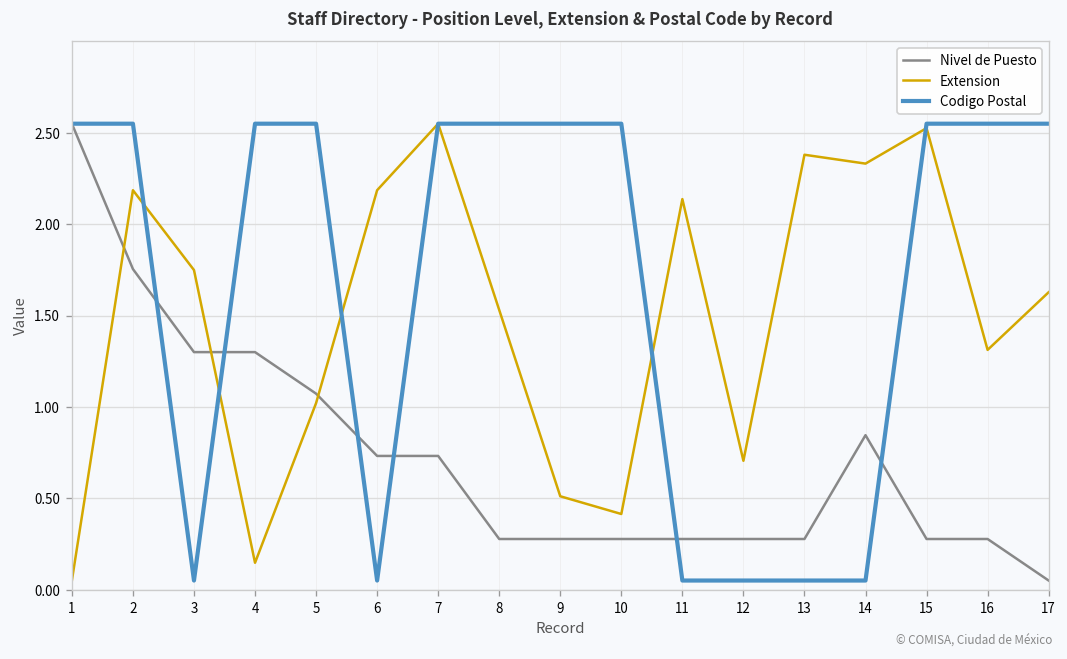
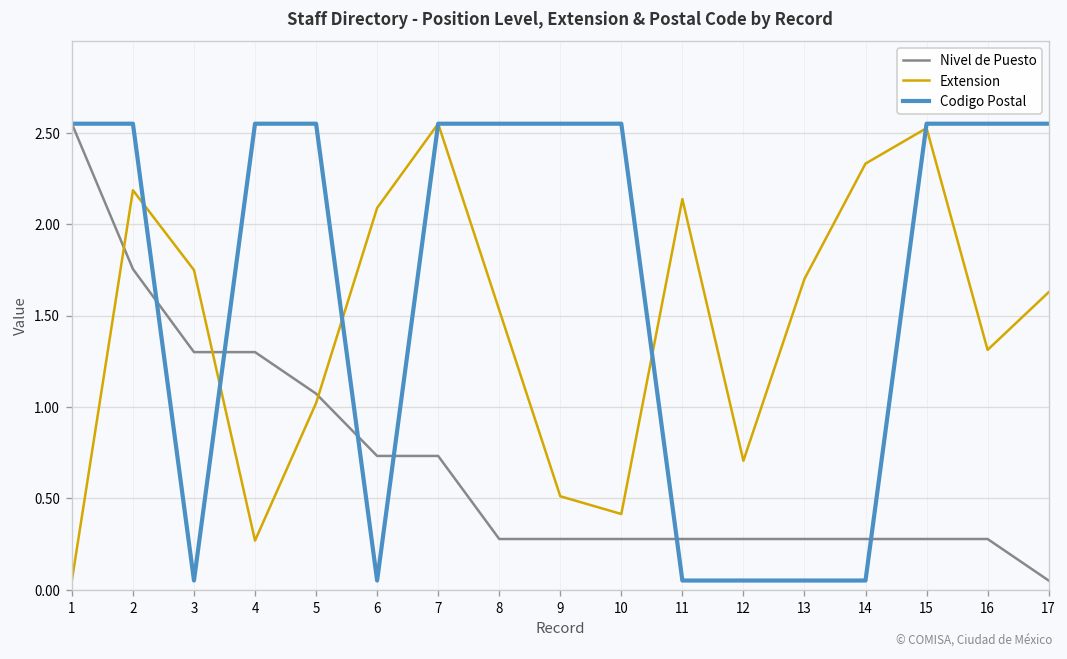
Extension, 4: 0.15 -> 0.27
Extension, 6: 2.19 -> 2.09
Extension, 13: 2.38 -> 1.70
Nivel de Puesto, 14: 0.85 -> 0.28
